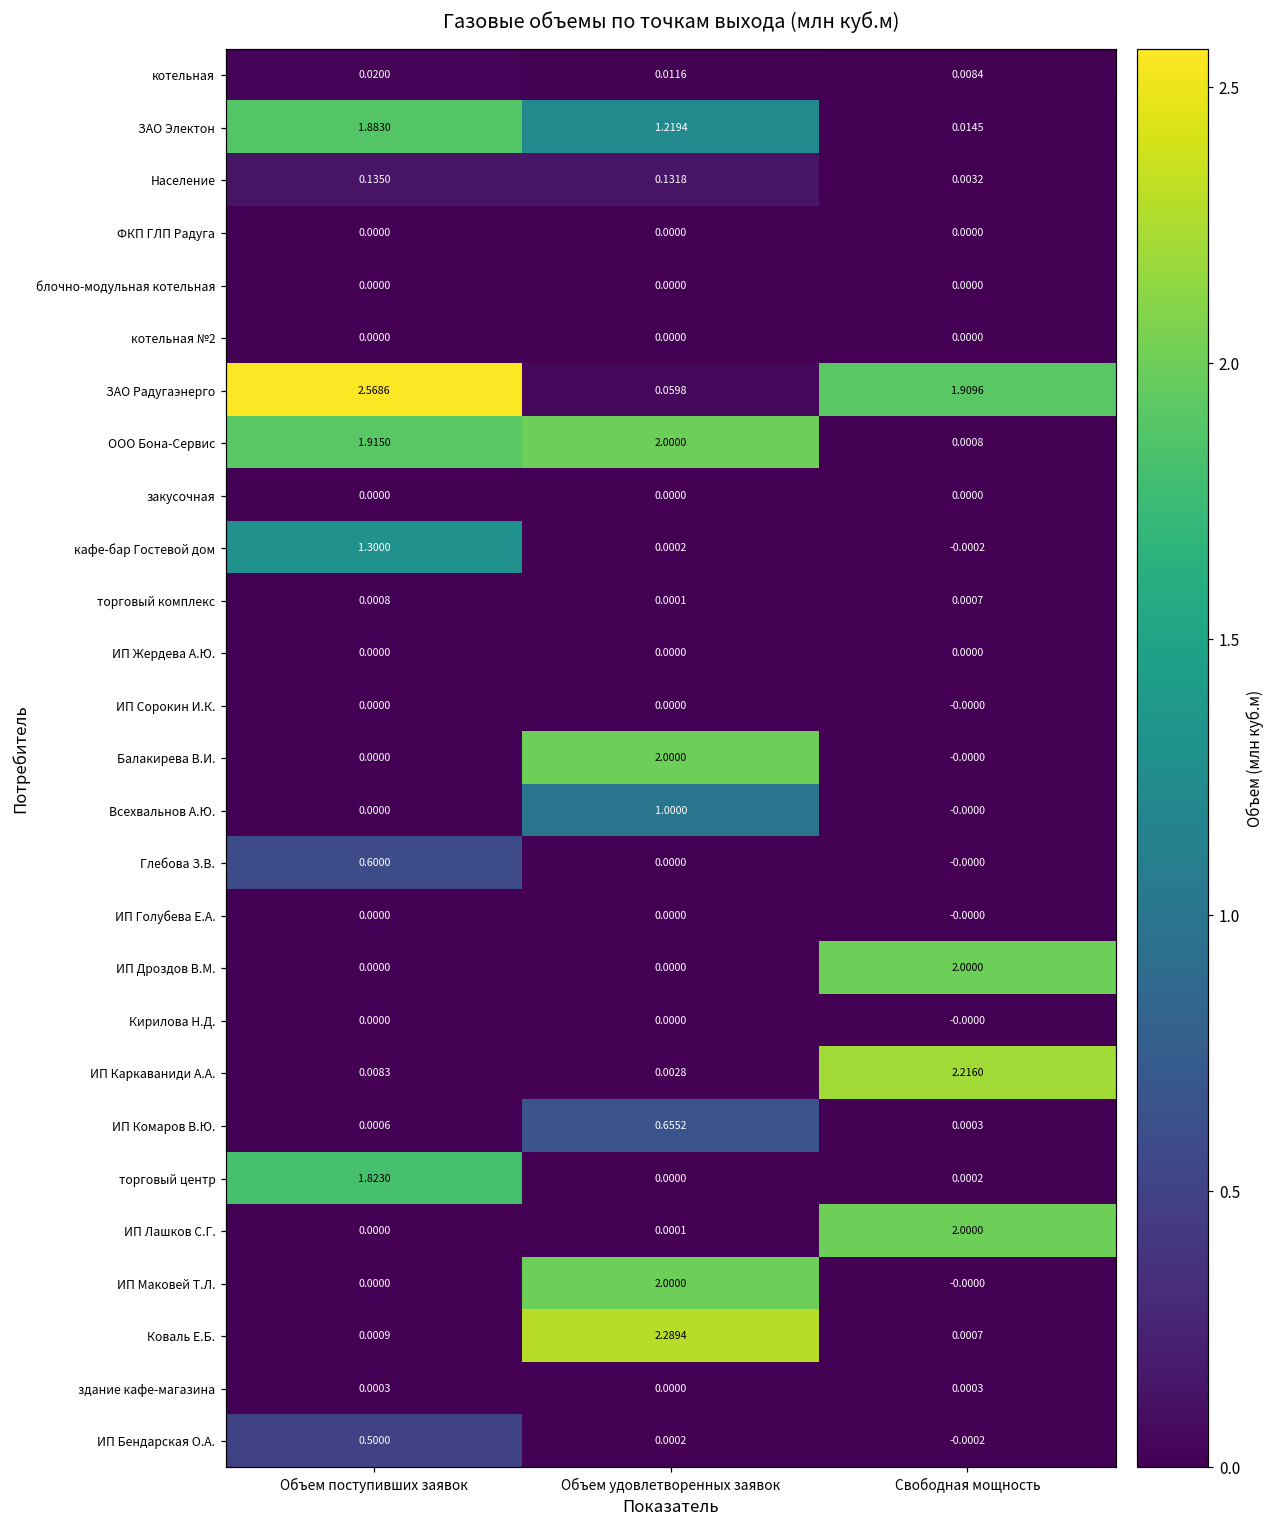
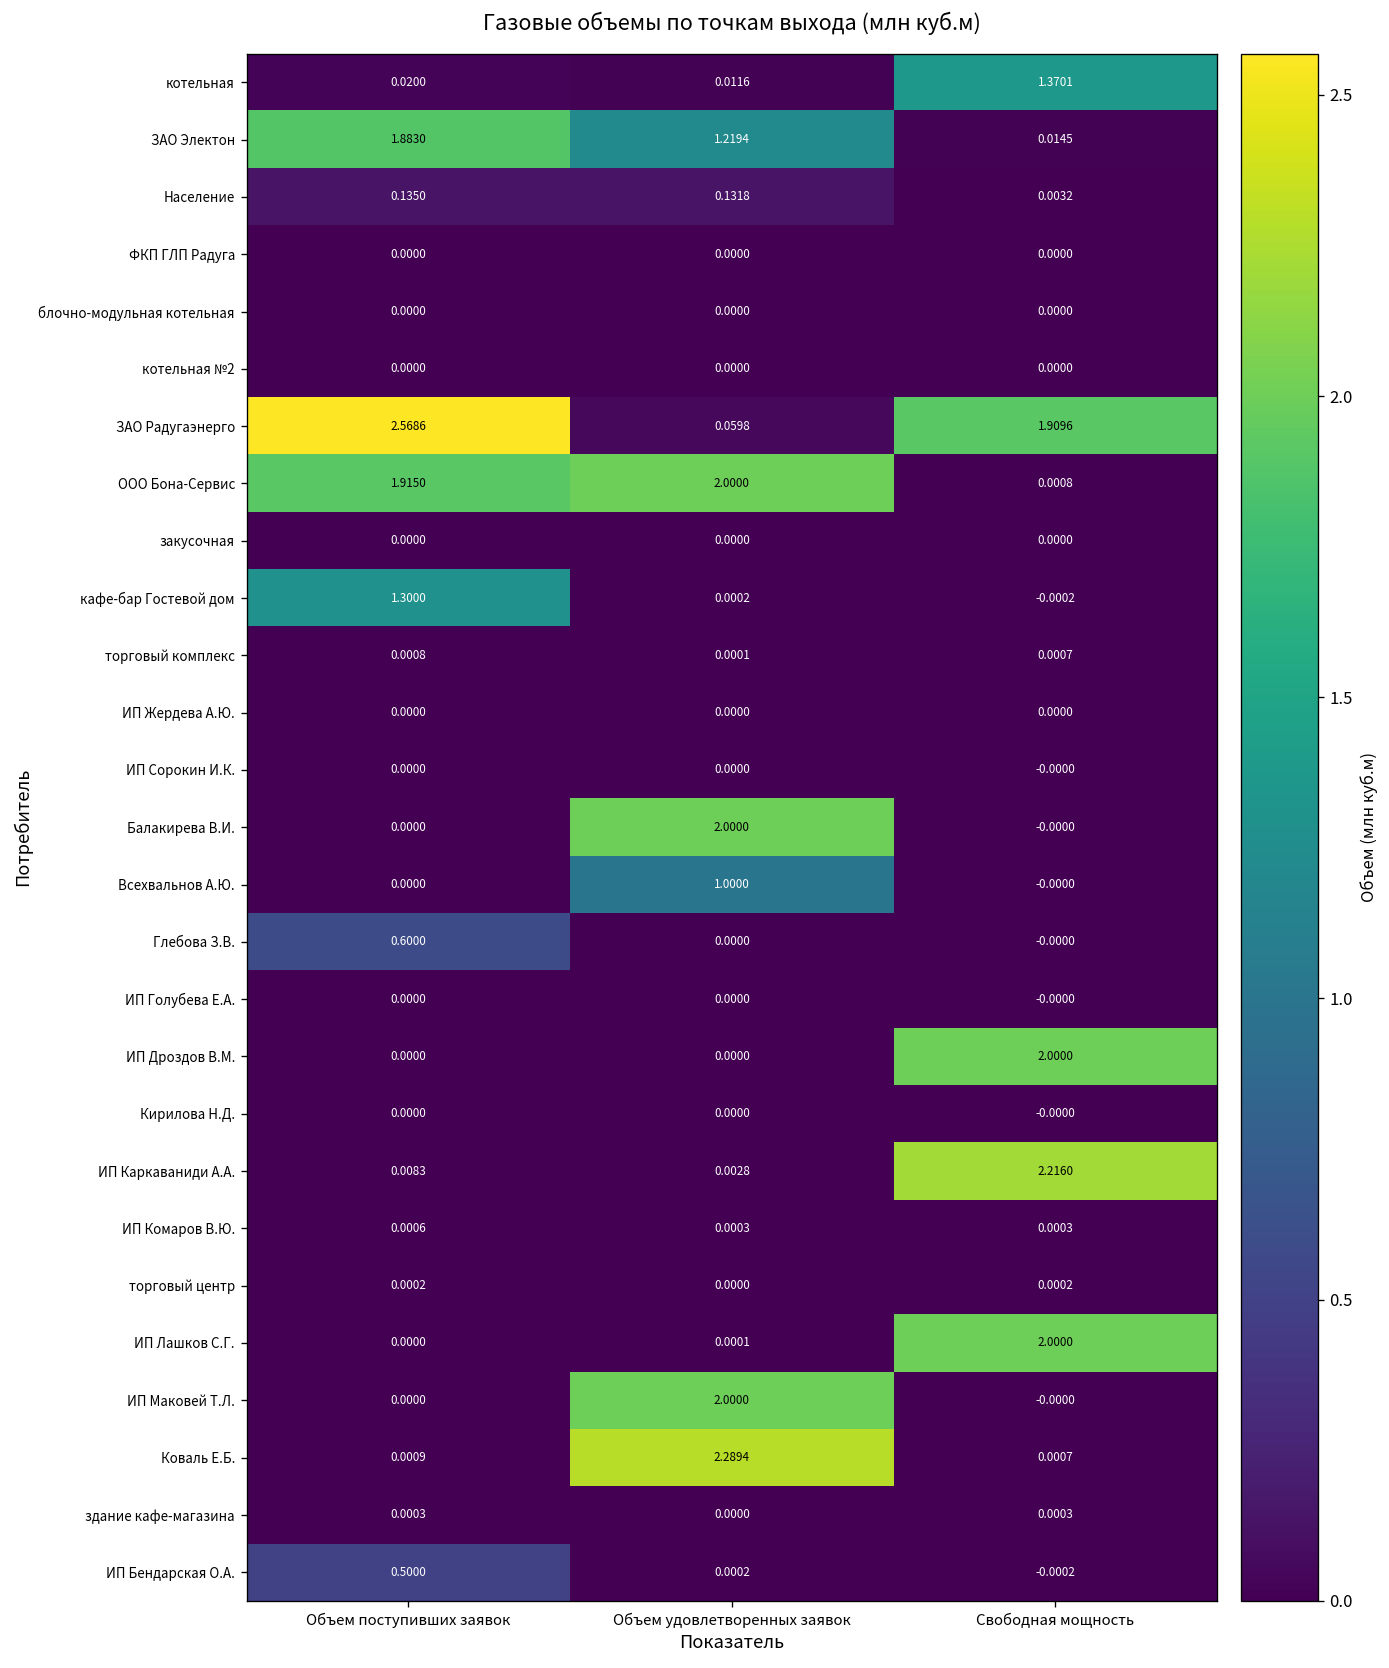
котельная, Свободная мощность: 0.0084 -> 1.3701
ИП Комаров В.Ю., Объем удовлетворенных заявок: 0.6552 -> 0.0003
торговый центр, Объем поступивших заявок: 1.8230 -> 0.0002
